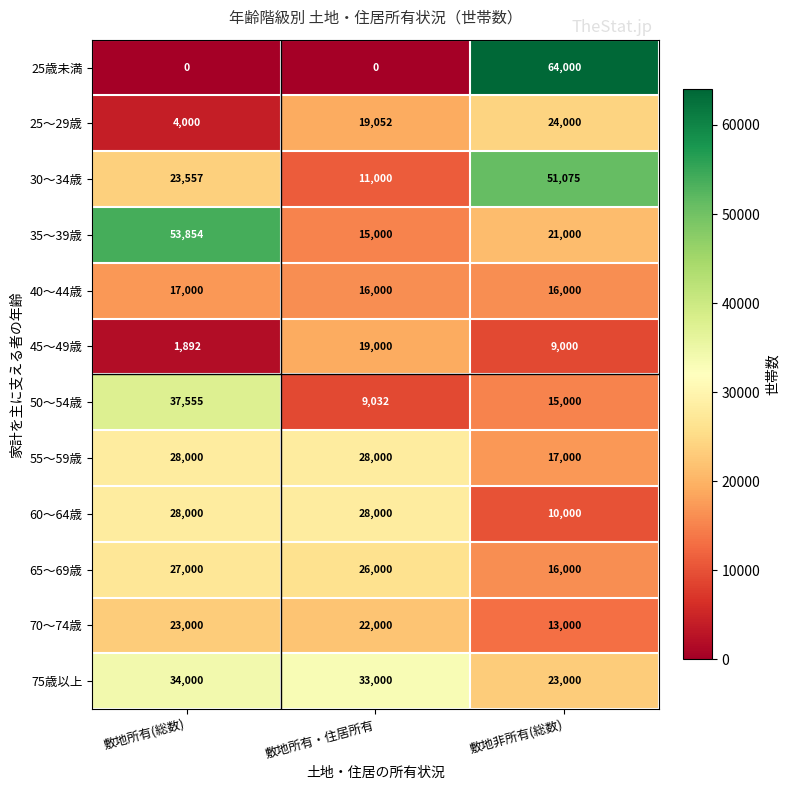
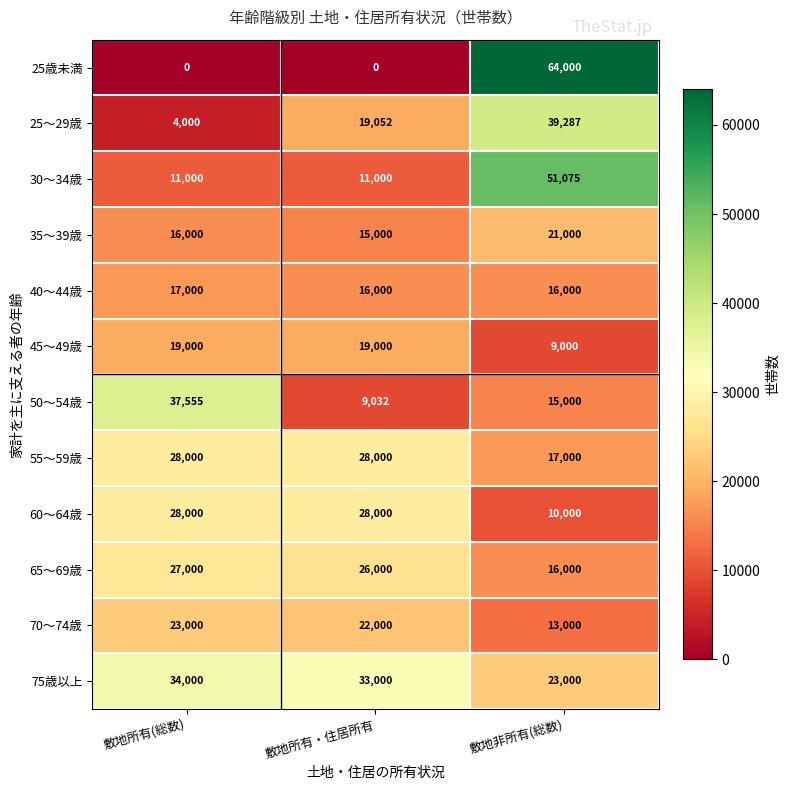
25～29歳, 敷地非所有(総数): 24,000 -> 39,287
30～34歳, 敷地所有(総数): 23,557 -> 11,000
35～39歳, 敷地所有(総数): 53,854 -> 16,000
45～49歳, 敷地所有(総数): 1,892 -> 19,000
